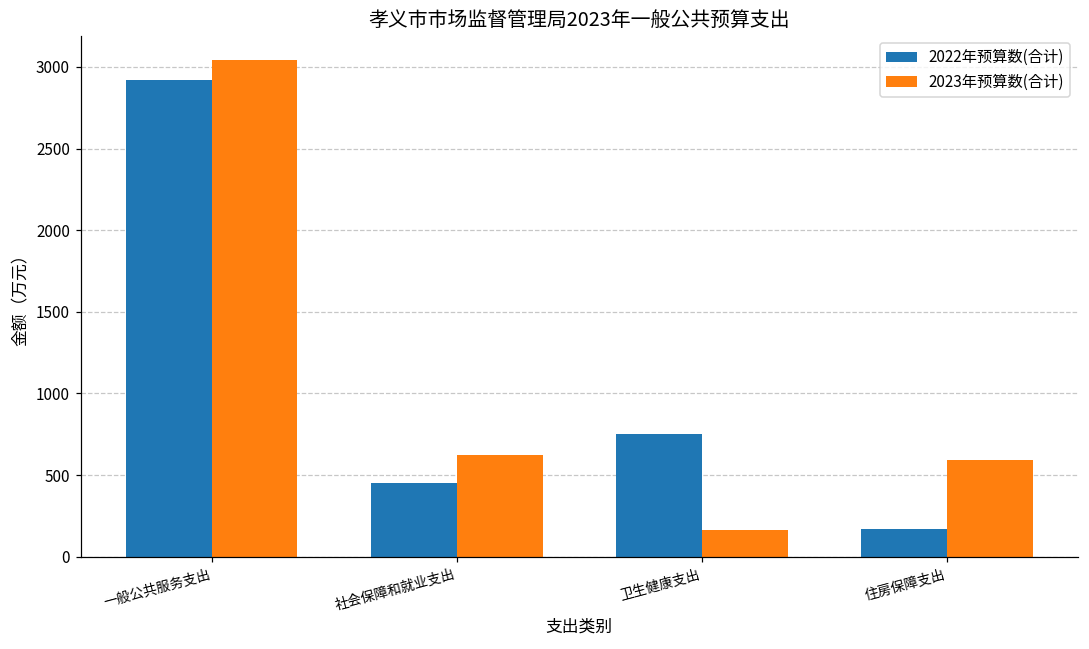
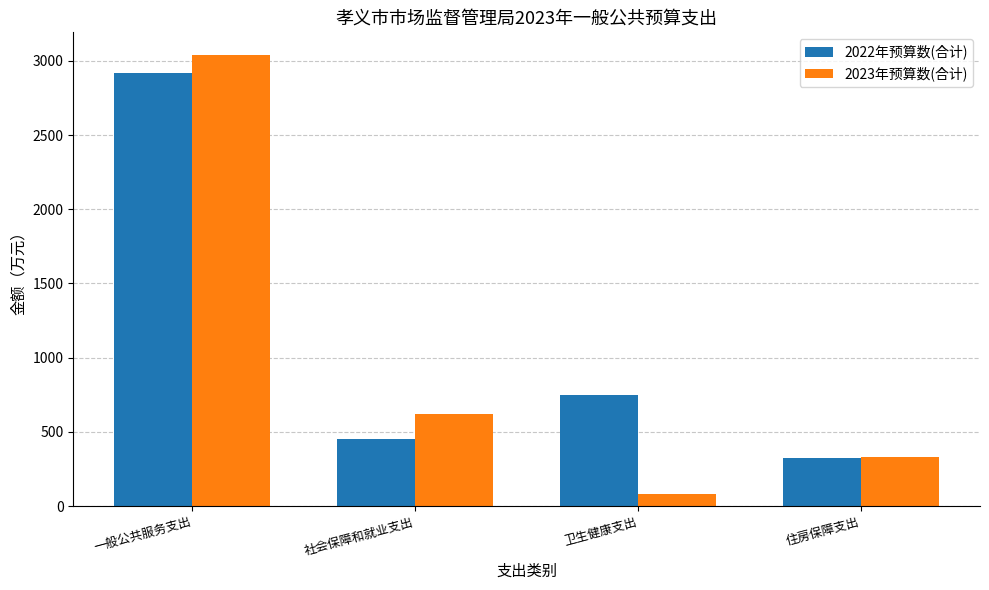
2023年预算数(合计), 卫生健康支出: 160 -> 80
2022年预算数(合计), 住房保障支出: 170 -> 330
2023年预算数(合计), 住房保障支出: 590 -> 330
